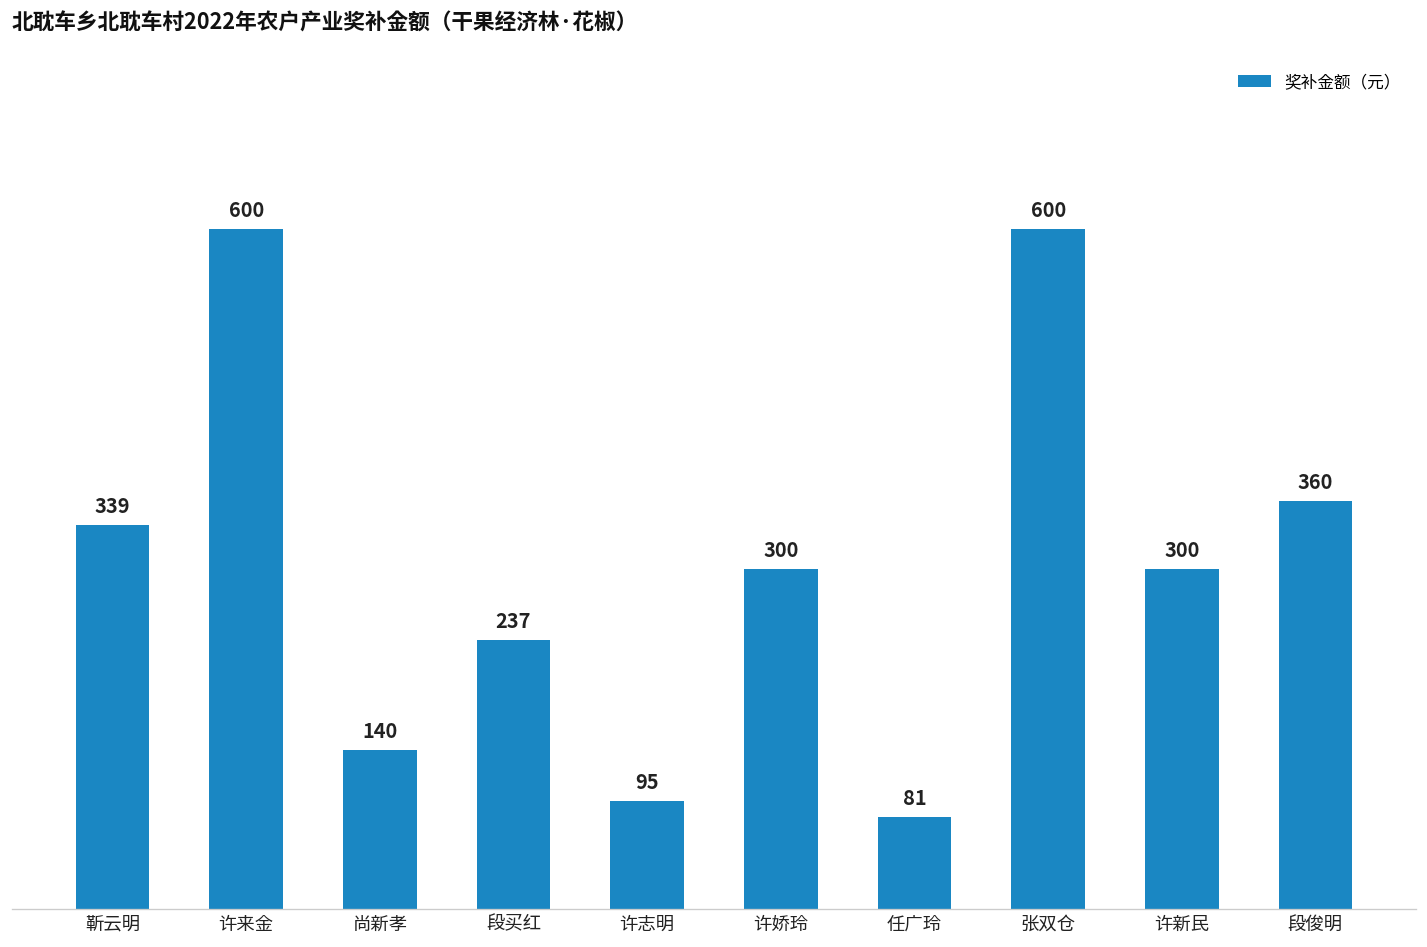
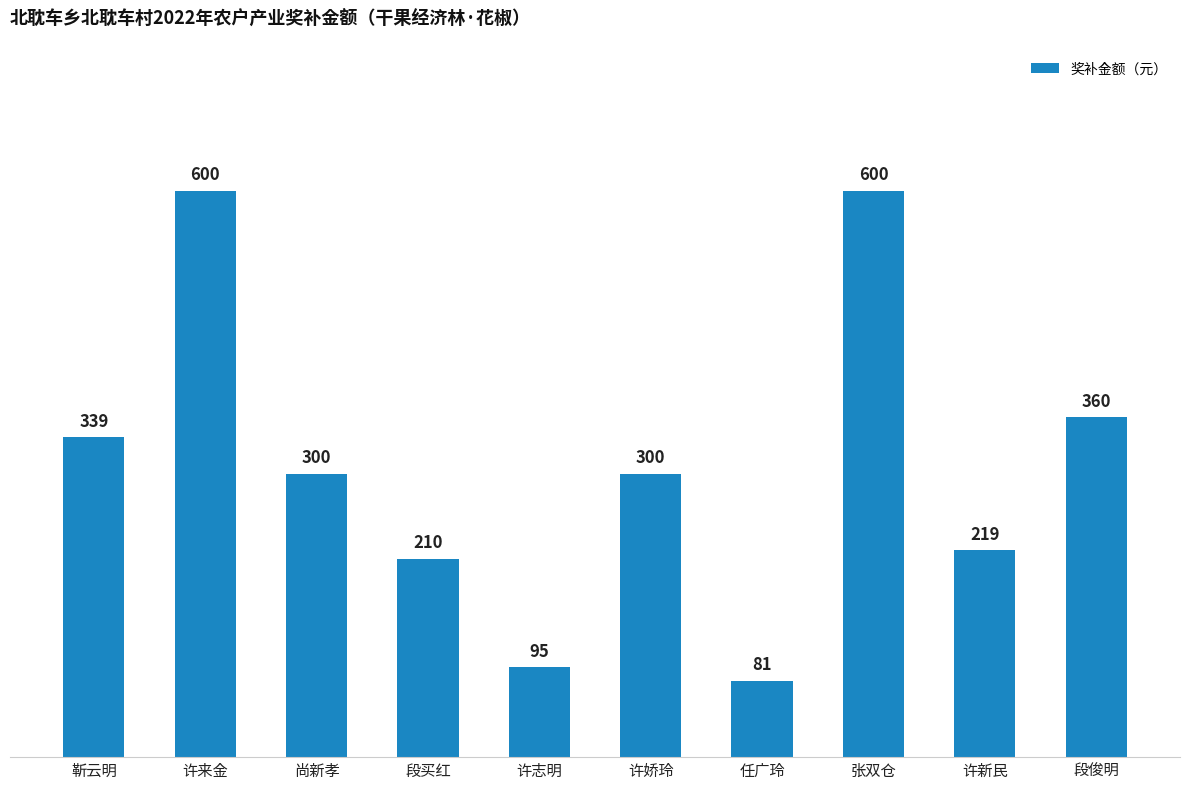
尚新孝: 140 -> 300
段买红: 237 -> 210
许新民: 300 -> 219
